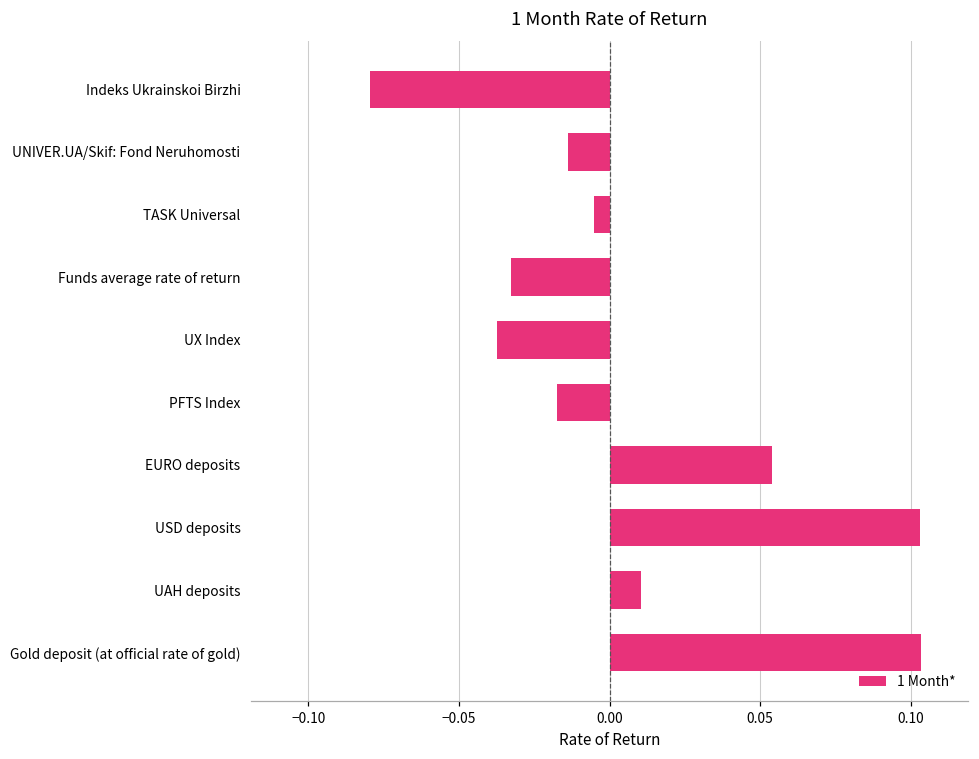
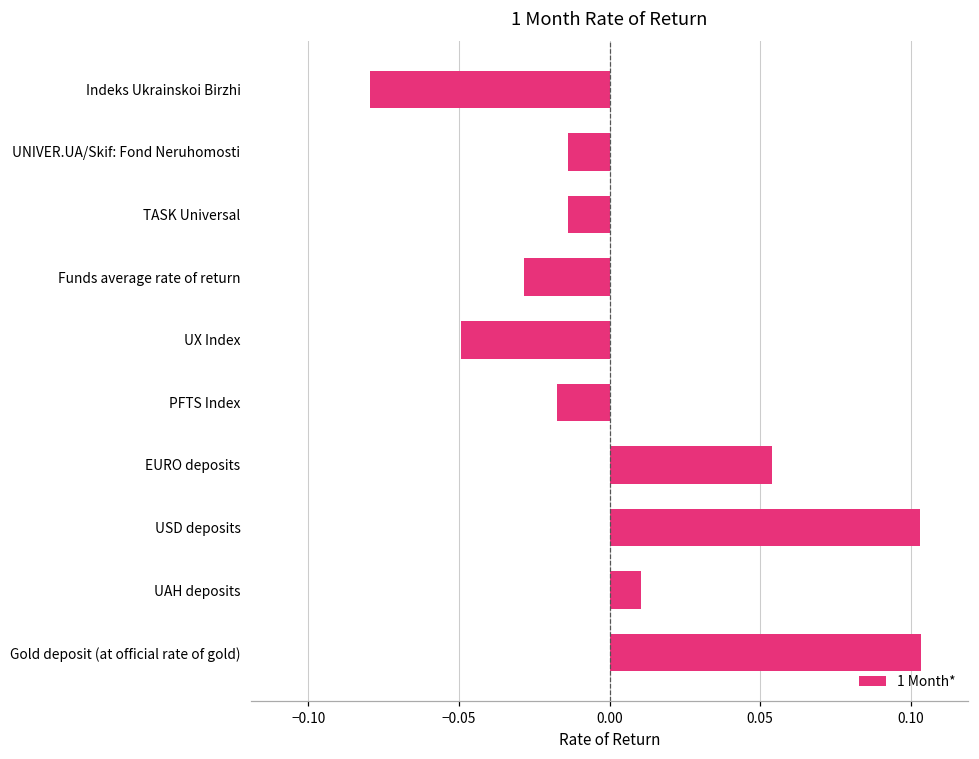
TASK Universal: -0.005 -> -0.014
Funds average rate of return: -0.033 -> -0.028
UX Index: -0.037 -> -0.049
